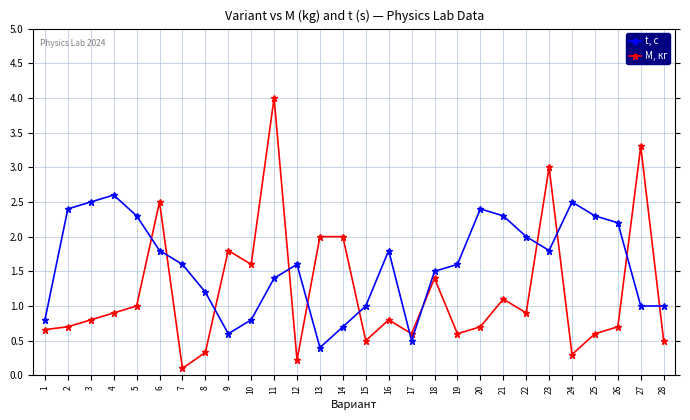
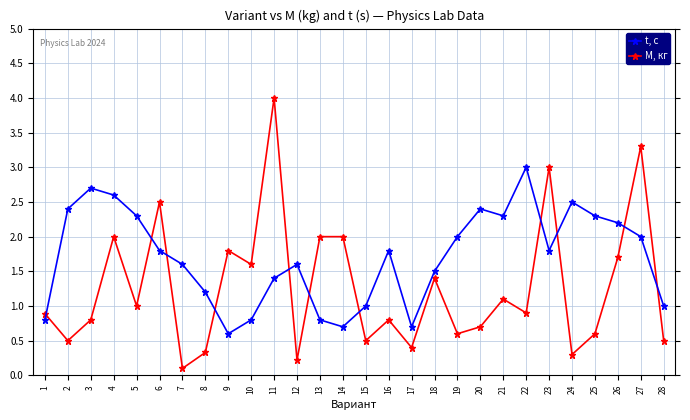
M, кг, 1: 0.7 -> 0.9
M, кг, 2: 0.7 -> 0.5
t, с, 3: 2.5 -> 2.7
M, кг, 4: 0.9 -> 2.0
t, с, 13: 0.4 -> 0.8
M, кг, 17: 0.6 -> 0.4
t, с, 17: 0.5 -> 0.7
t, с, 19: 1.6 -> 2.0
t, с, 22: 2 -> 3
M, кг, 26: 0.7 -> 1.7
t, с, 27: 1 -> 2
